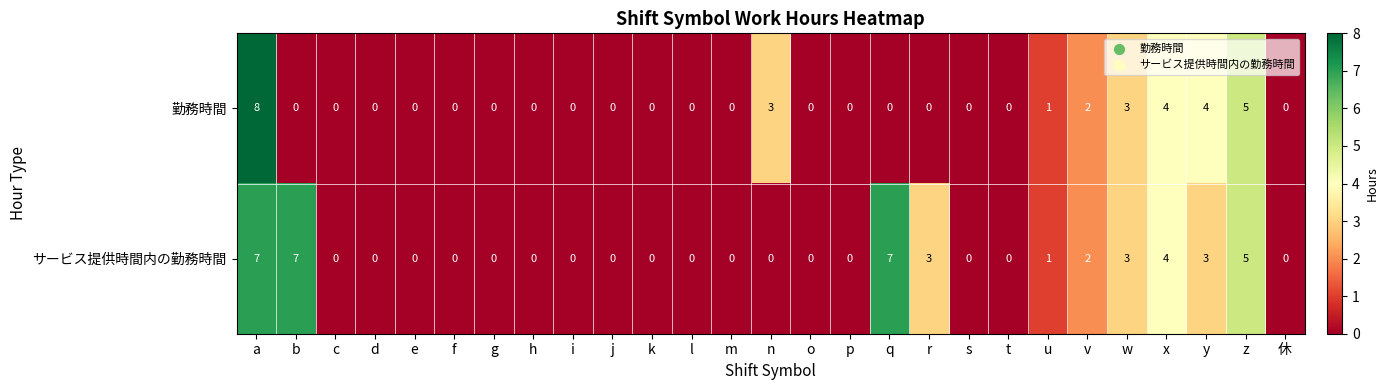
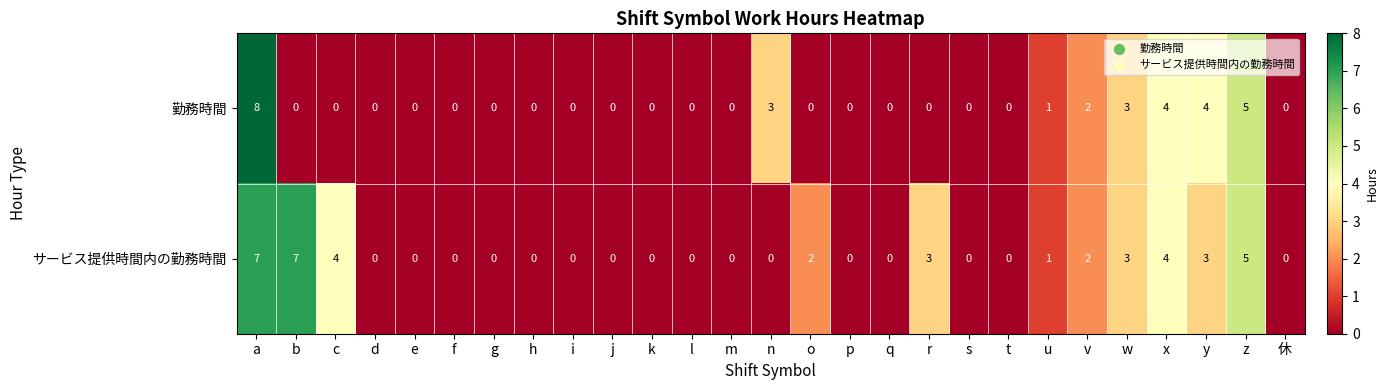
サービス提供時間内の勤務時間, c: 0 -> 4
サービス提供時間内の勤務時間, o: 0 -> 2
サービス提供時間内の勤務時間, q: 7 -> 0
